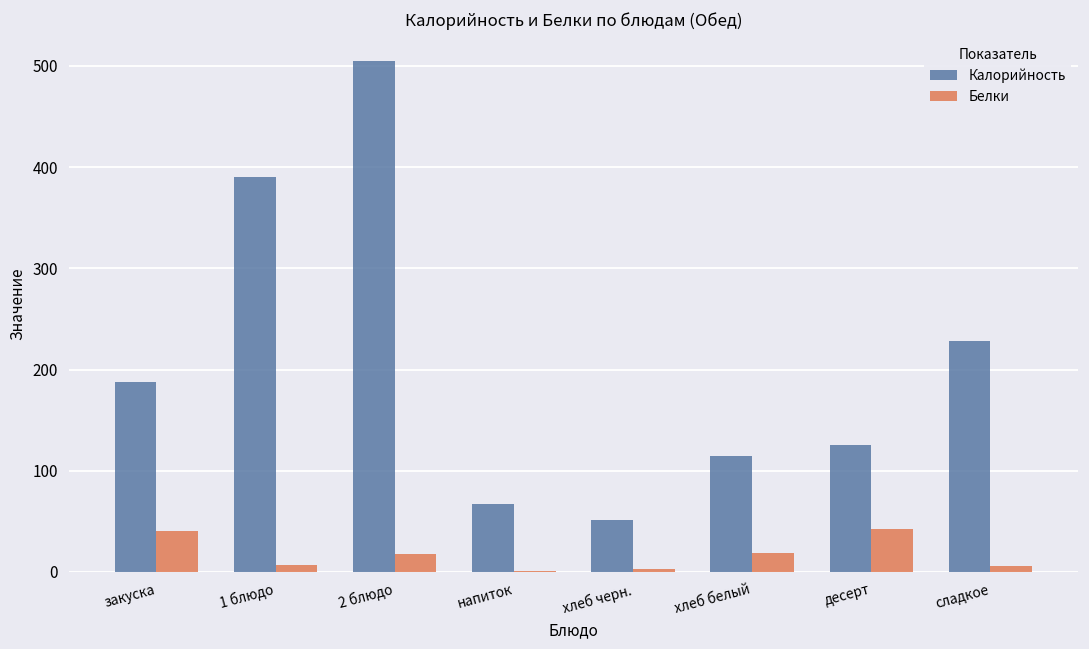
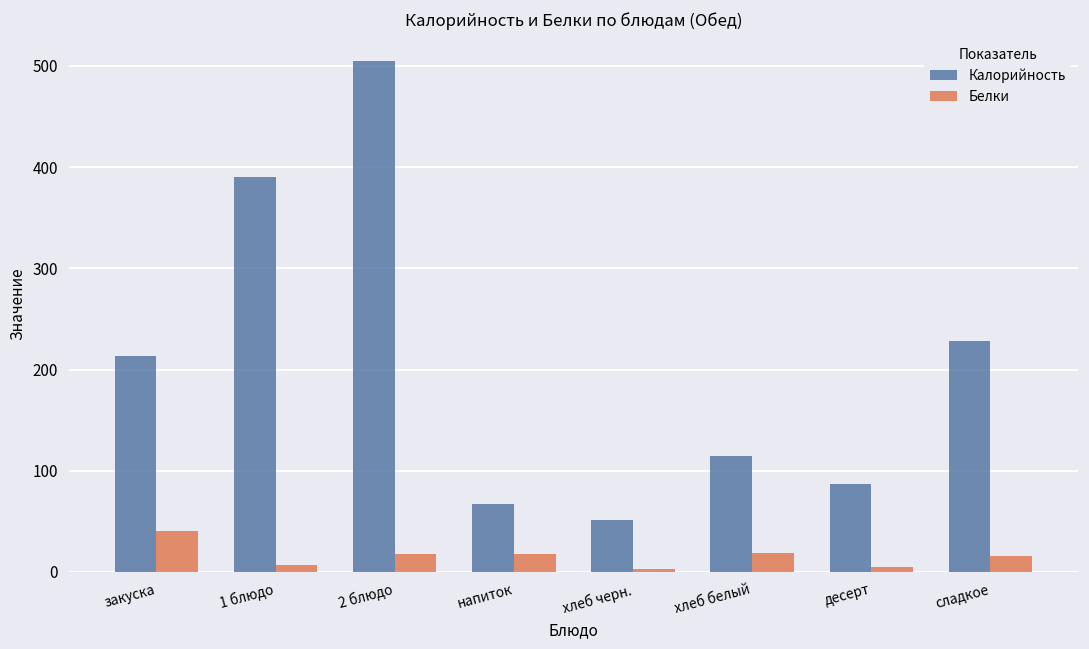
Калорийность, закуска: 190 -> 210
Белки, напиток: 0 -> 20
Калорийность, десерт: 130 -> 90
Белки, десерт: 40 -> 10
Белки, сладкое: 10 -> 20
